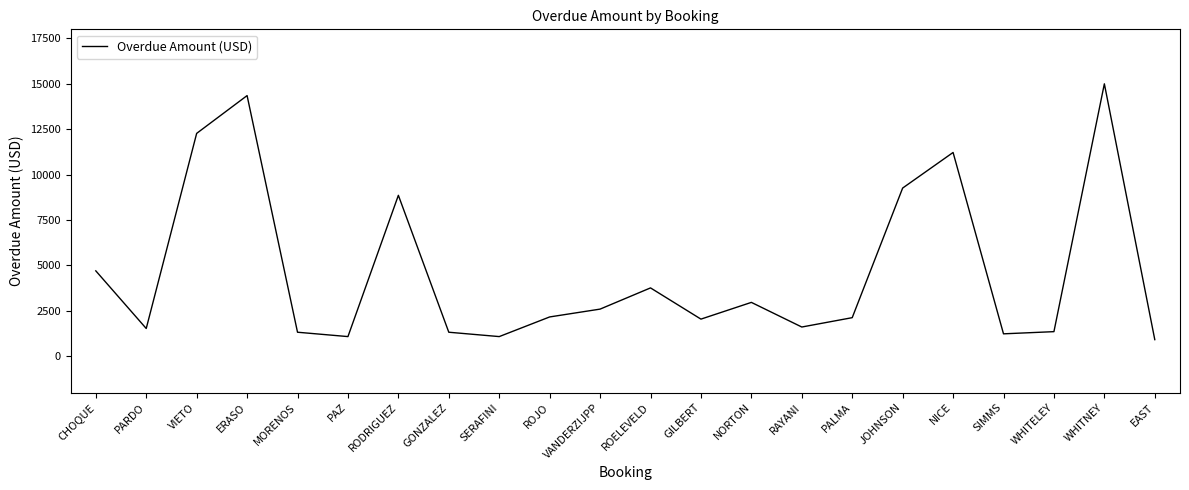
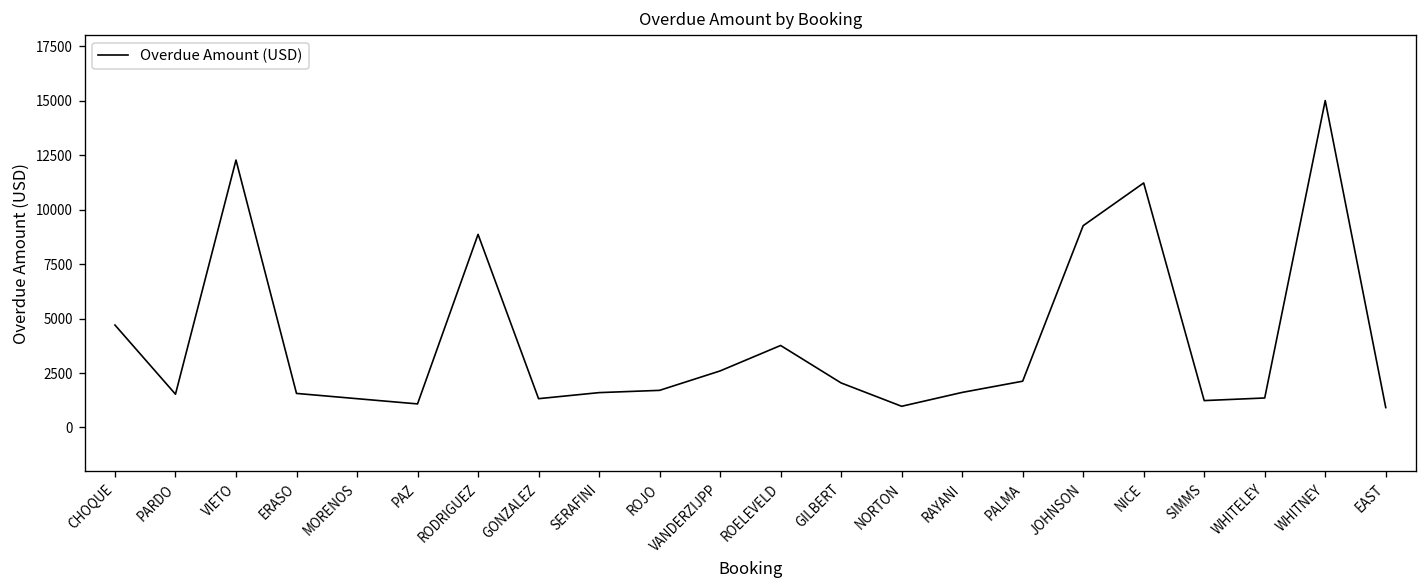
ERASO: 14400 -> 1600
SERAFINI: 1100 -> 1600
ROJO: 2200 -> 1700
NORTON: 3000 -> 1000
